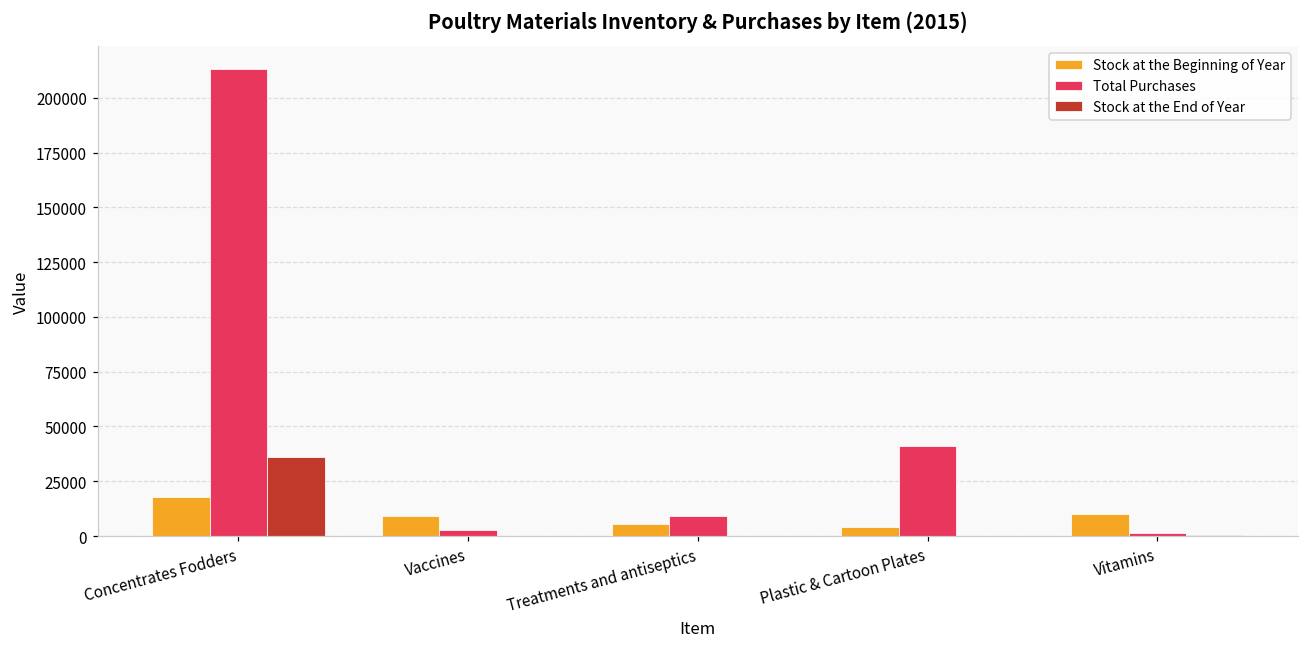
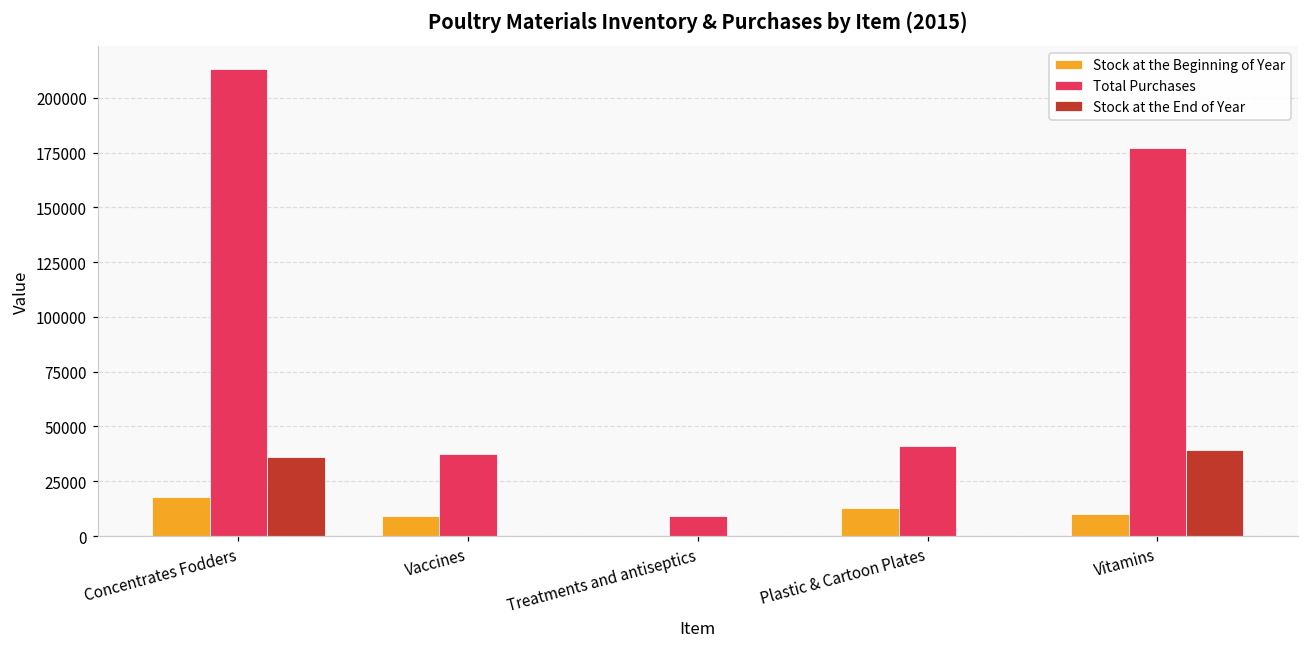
Total Purchases, Vaccines: 3000 -> 37000
Stock at the Beginning of Year, Treatments and antiseptics: 6000 -> 0
Stock at the Beginning of Year, Plastic & Cartoon Plates: 4000 -> 13000
Total Purchases, Vitamins: 1000 -> 177000
Stock at the End of Year, Vitamins: 1000 -> 39000
